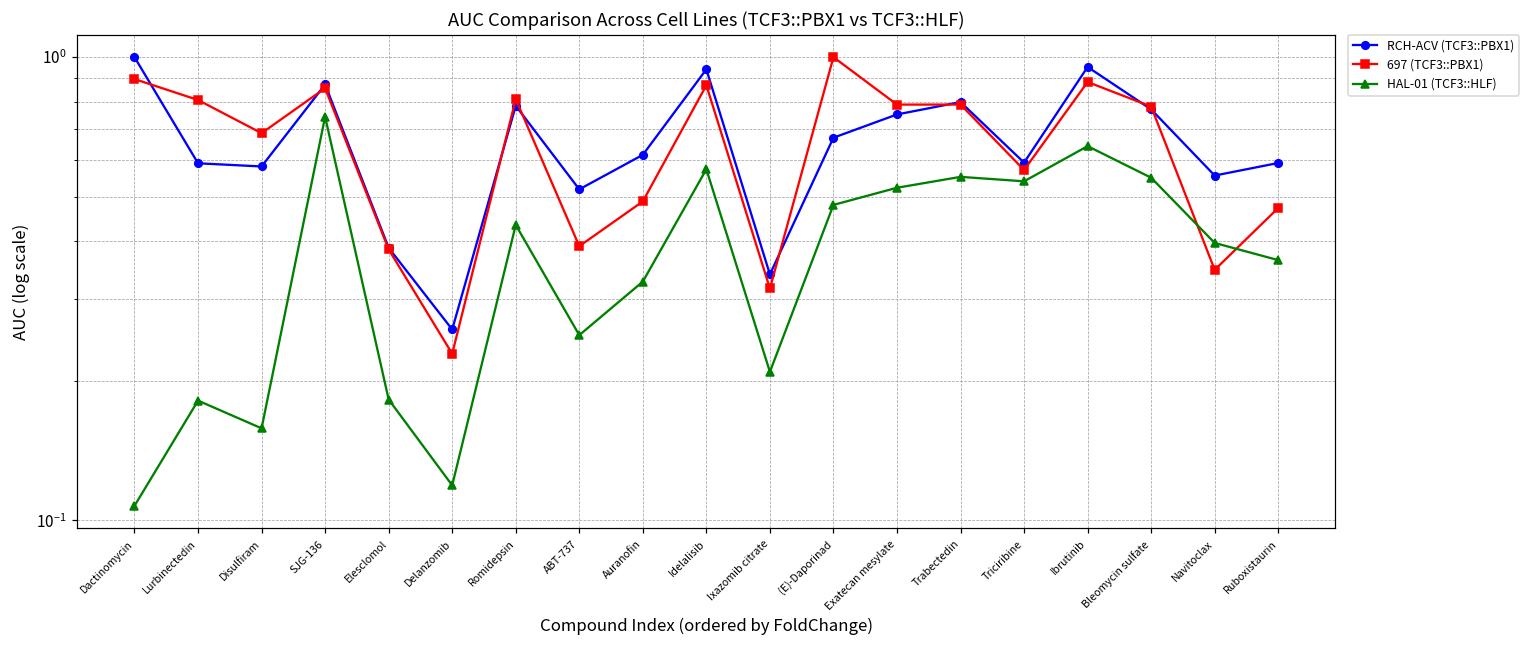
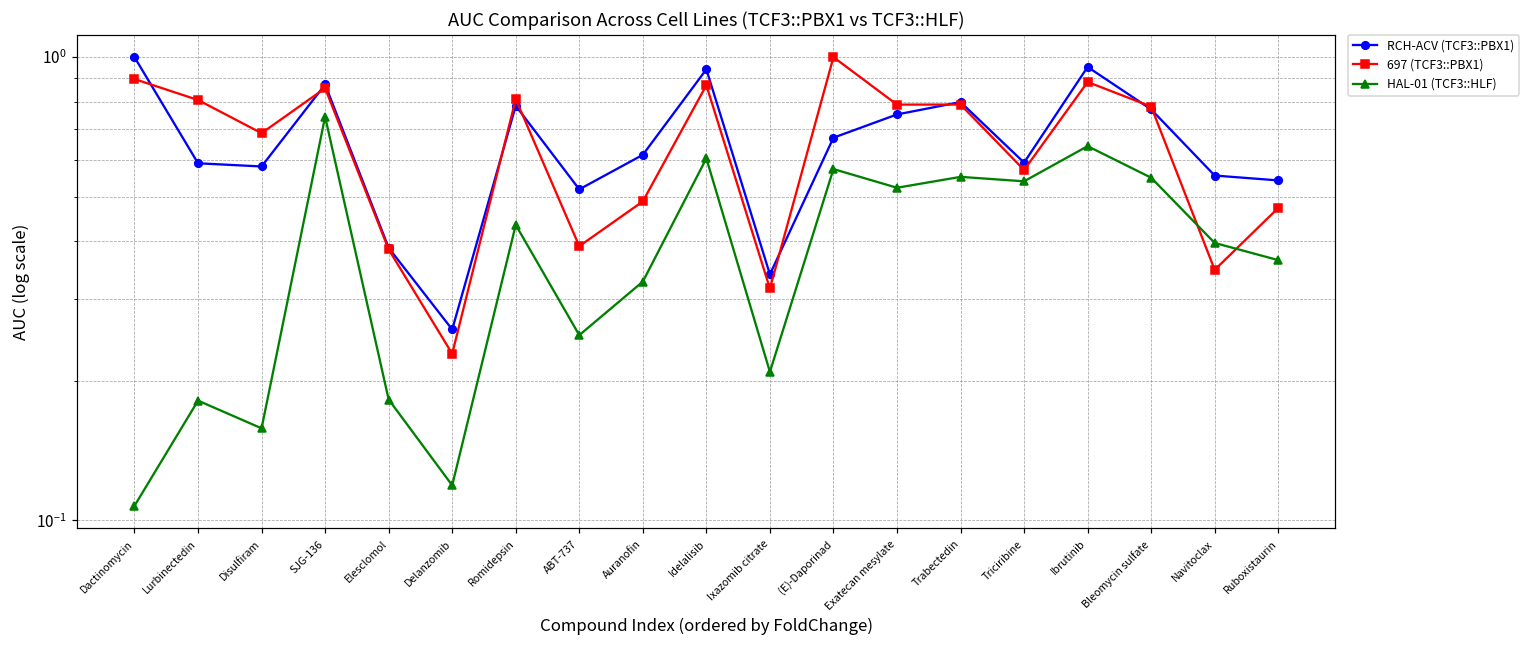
HAL-01 (TCF3::HLF), Idelalisib: 0.57 -> 0.60
HAL-01 (TCF3::HLF), (E)-Daporinad: 0.48 -> 0.57
RCH-ACV (TCF3::PBX1), Ruboxistaurin: 0.59 -> 0.54
